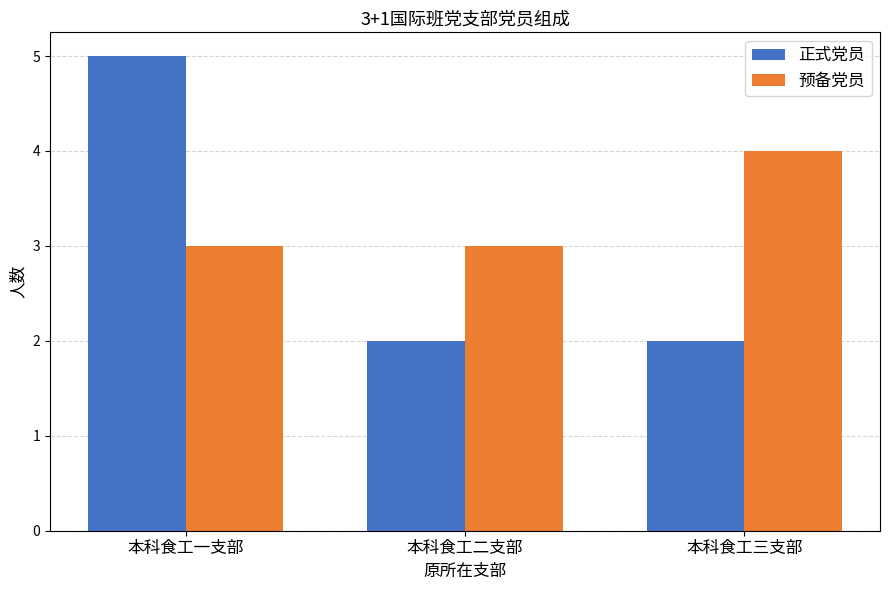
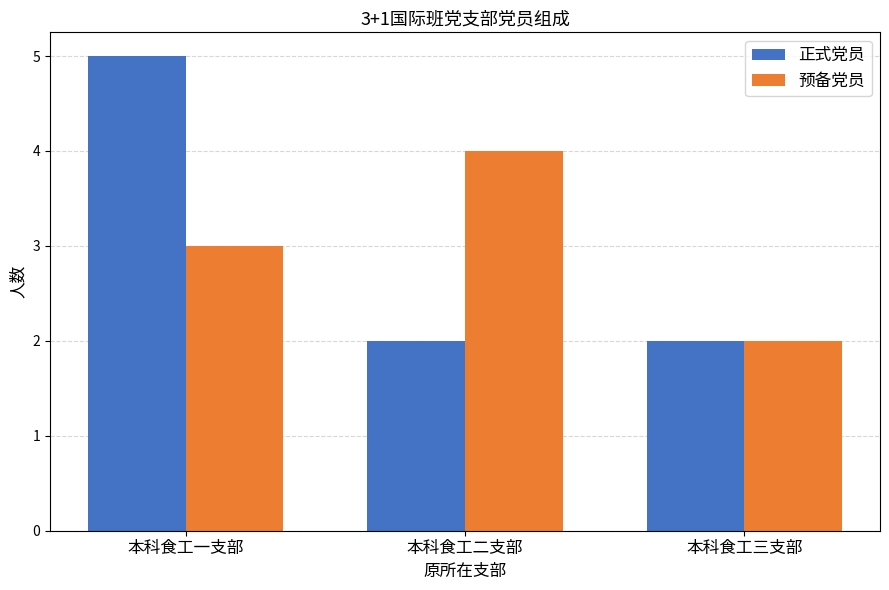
预备党员, 本科食工二支部: 3 -> 4
预备党员, 本科食工三支部: 4 -> 2
